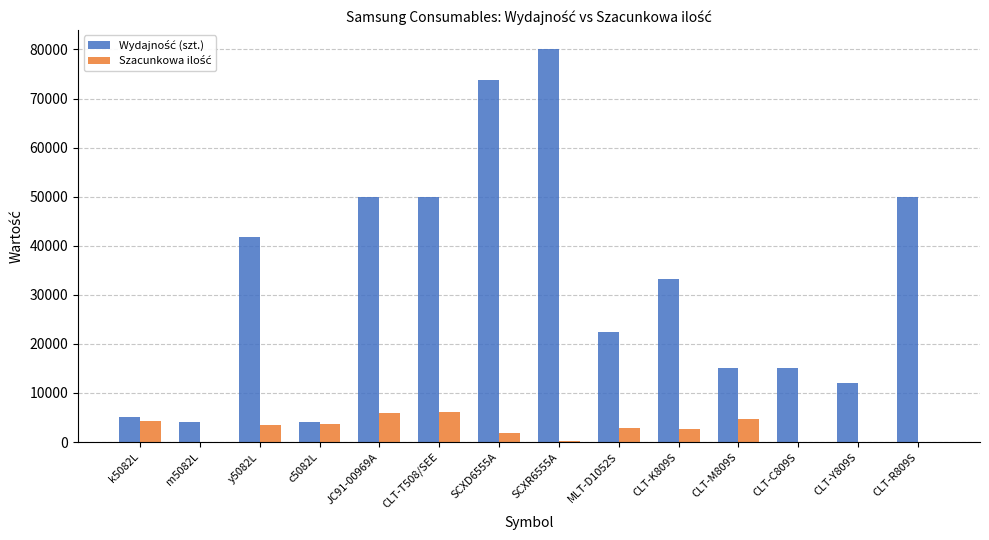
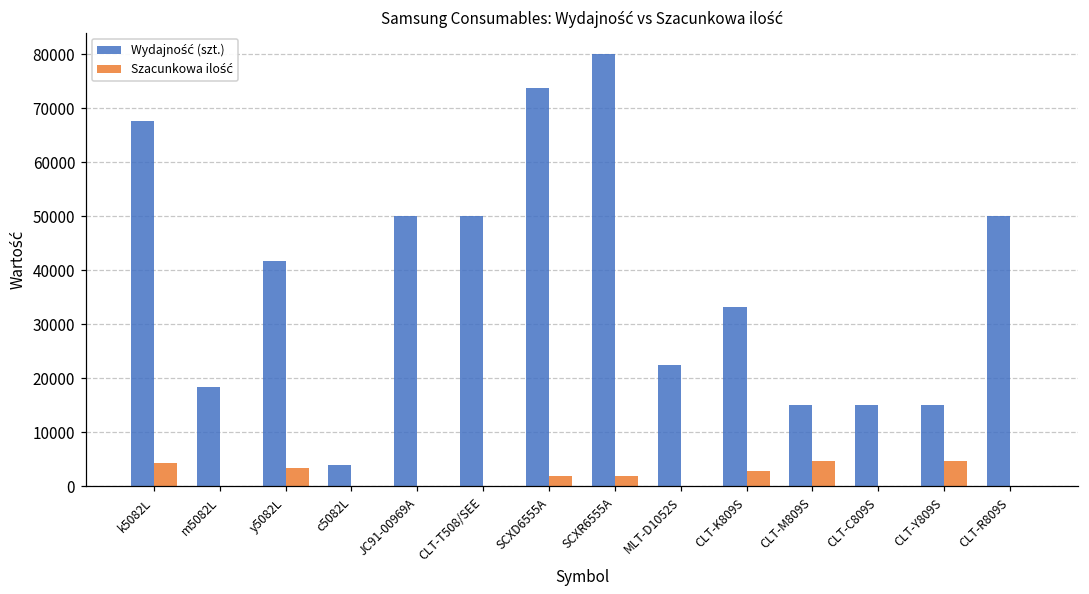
Wydajność (szt.), k5082L: 5000 -> 68000
Wydajność (szt.), m5082L: 4000 -> 18000
Szacunkowa ilość, c5082L: 4000 -> 0
Szacunkowa ilość, JC91-00969A: 6000 -> 0
Szacunkowa ilość, CLT-T508/SEE: 6000 -> 0
Szacunkowa ilość, SCXR6555A: 0 -> 2000
Szacunkowa ilość, MLT-D1052S: 3000 -> 0
Wydajność (szt.), CLT-Y809S: 12000 -> 15000
Szacunkowa ilość, CLT-Y809S: 0 -> 5000
